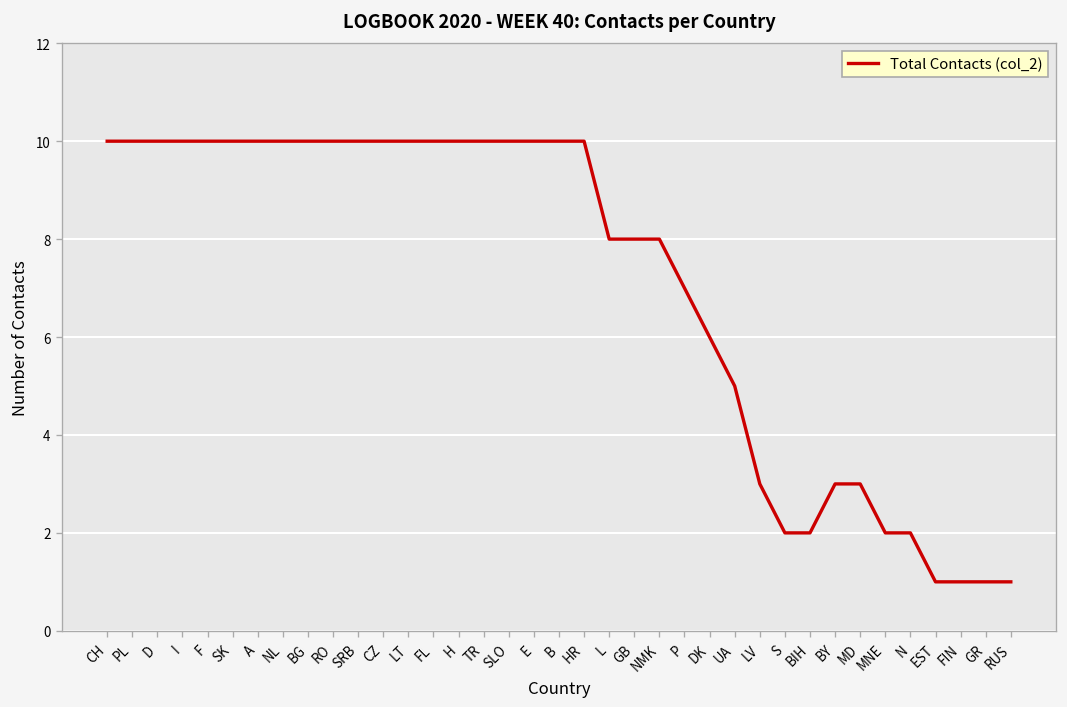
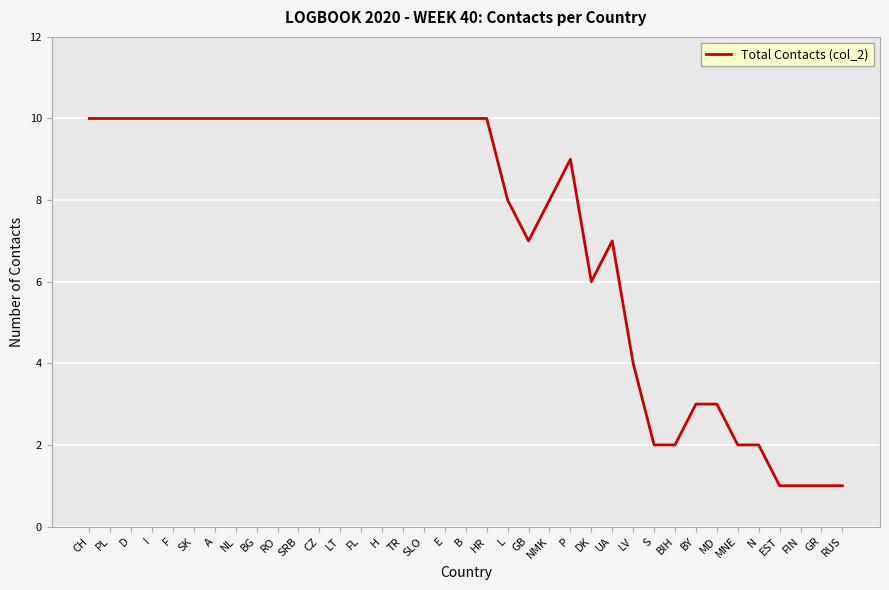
GB: 8 -> 7
P: 7 -> 9
UA: 5 -> 7
LV: 3 -> 4
